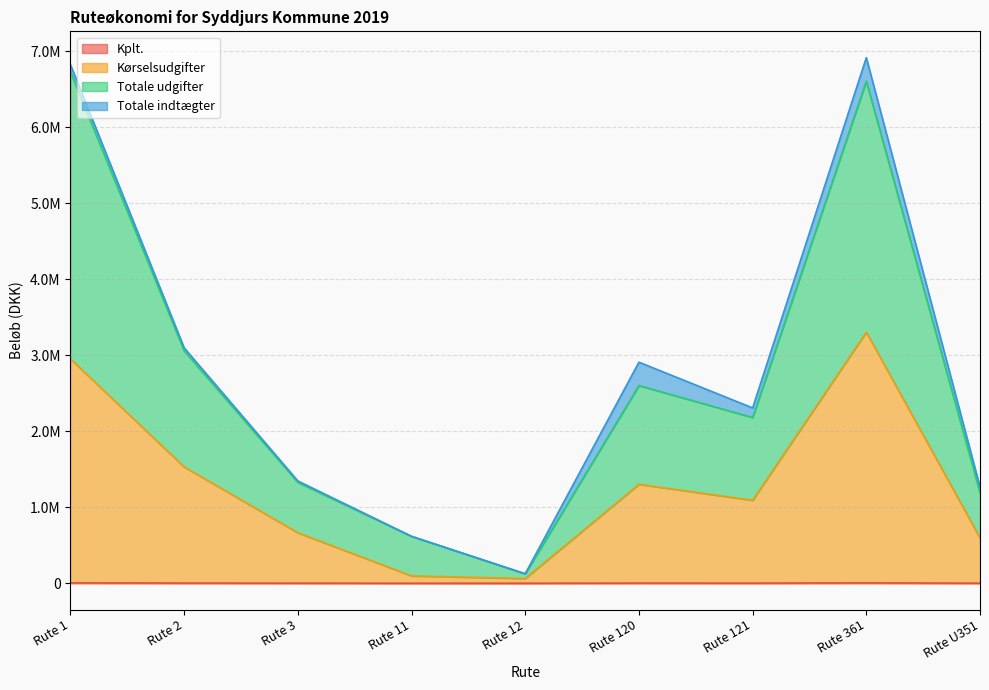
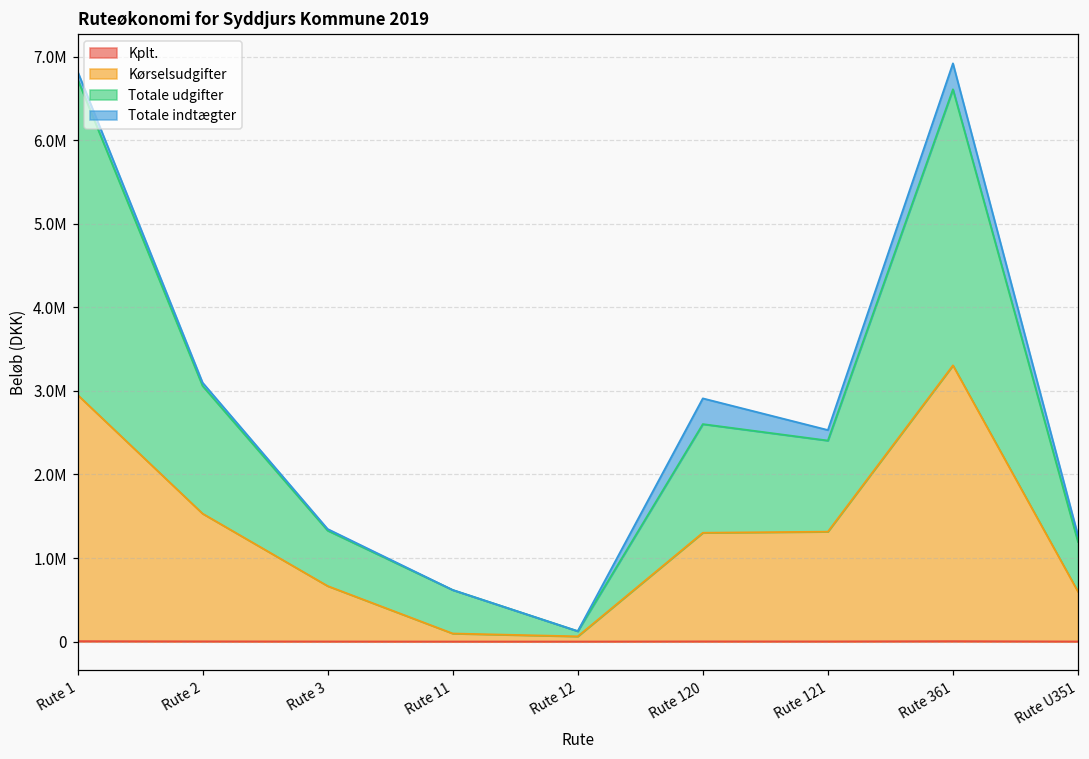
Kørselsudgifter, Rute 121: 1100000 -> 1300000
